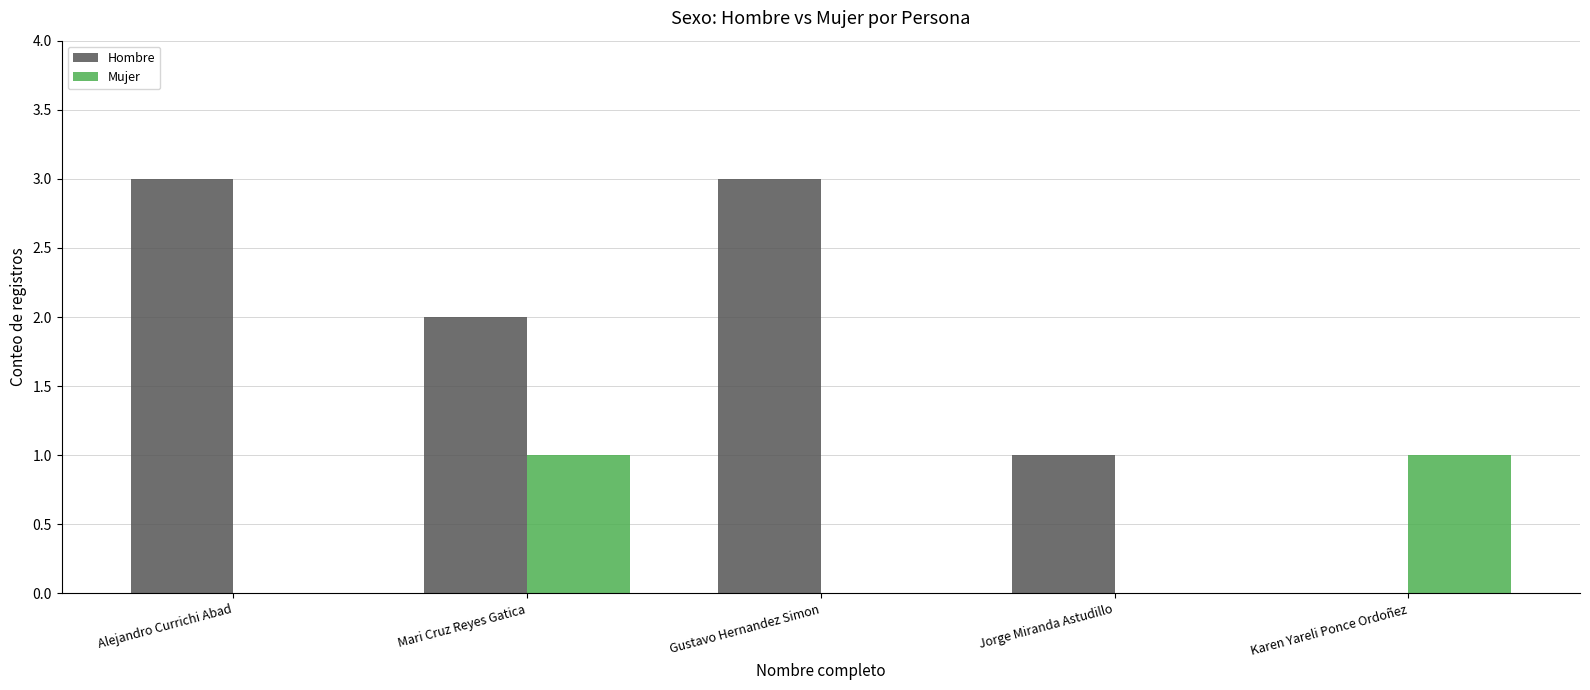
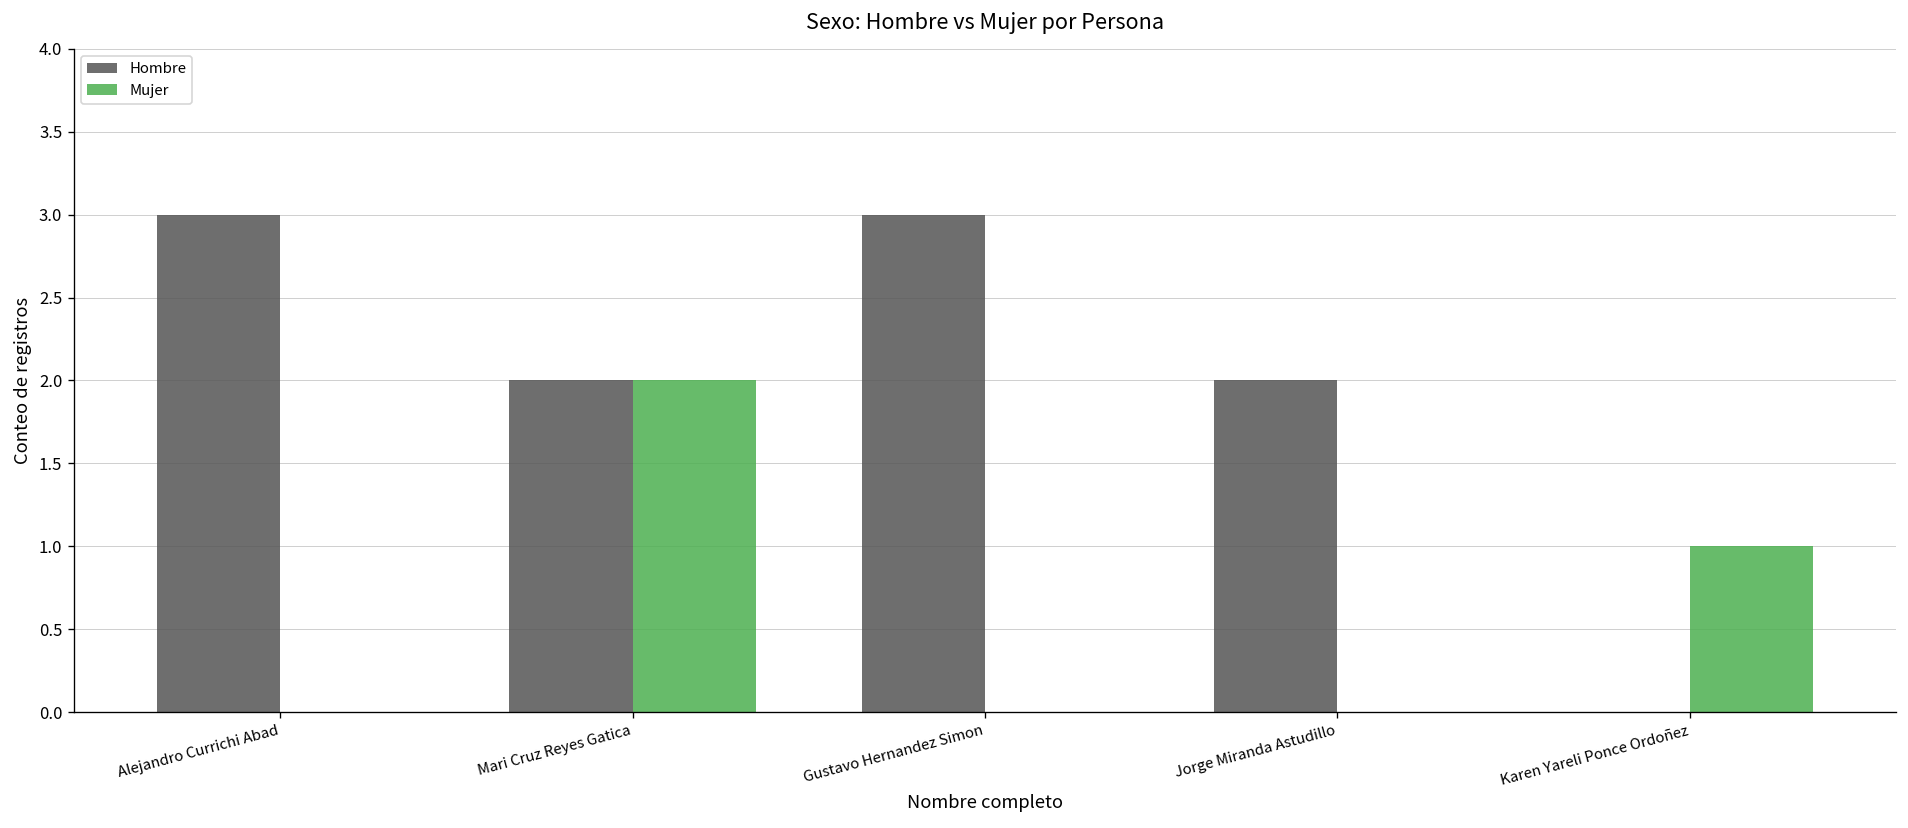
Mujer, Mari Cruz Reyes Gatica: 1 -> 2
Hombre, Jorge Miranda Astudillo: 1 -> 2
